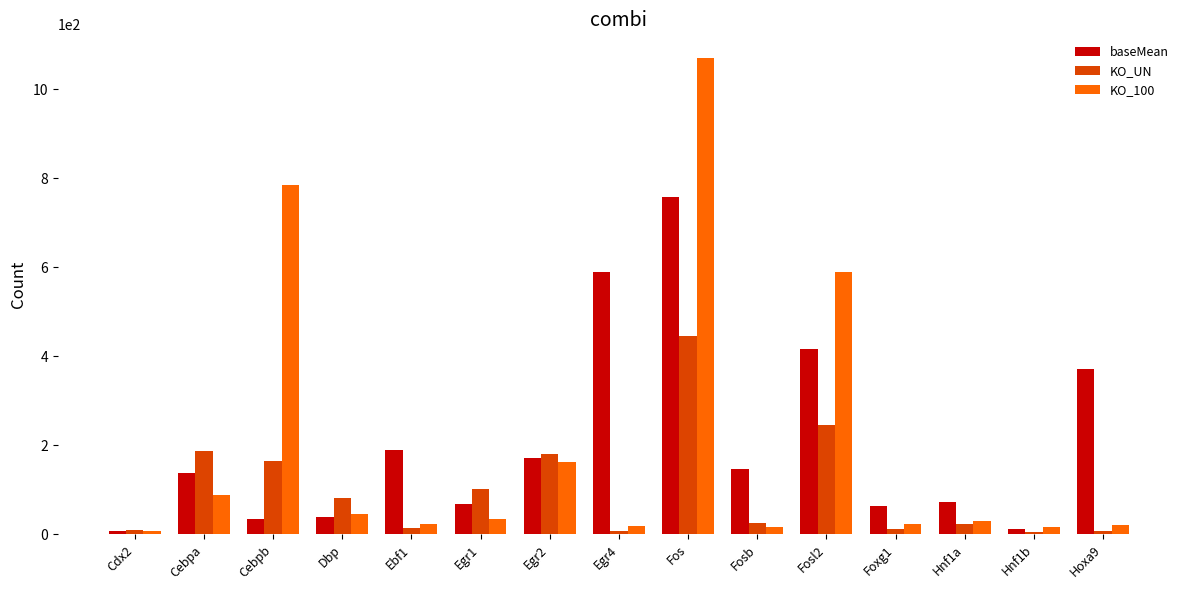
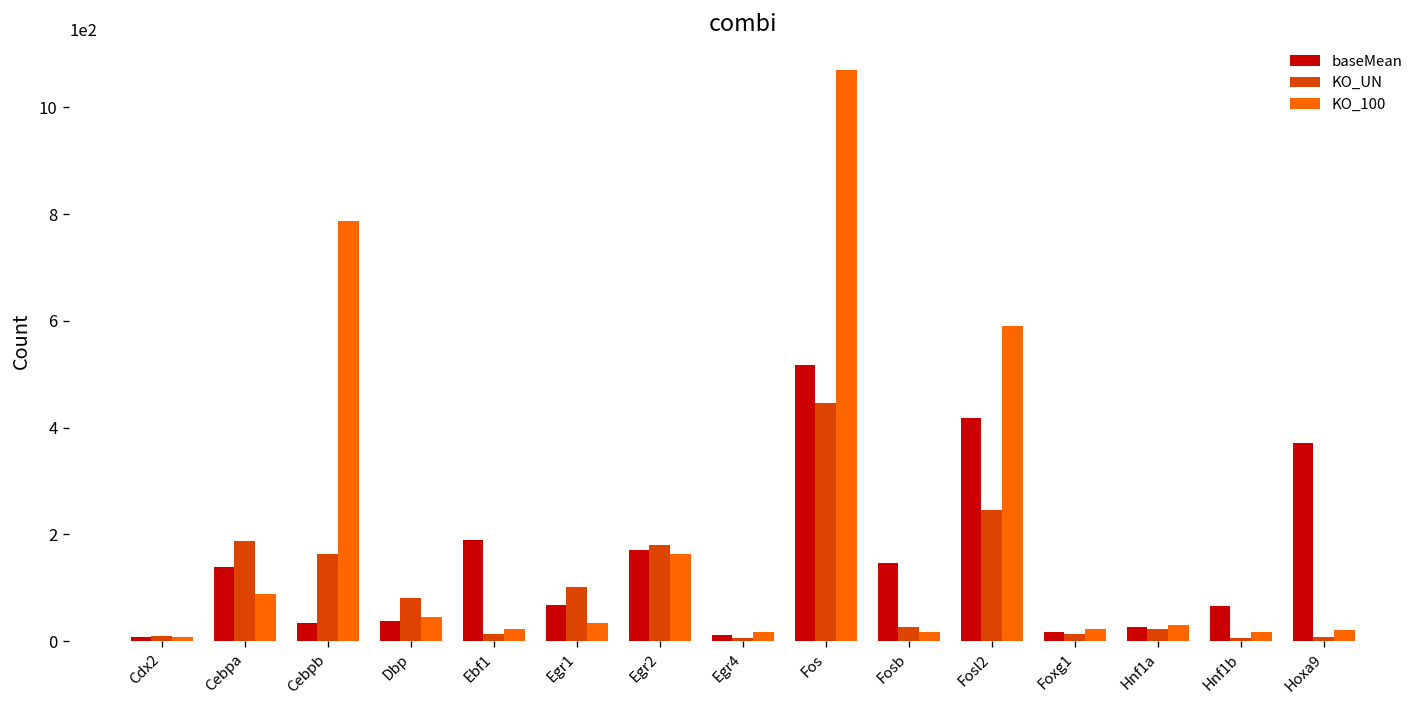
baseMean, Egr4: 590 -> 10
baseMean, Fos: 760 -> 520
baseMean, Foxg1: 60 -> 20
baseMean, Hnf1a: 70 -> 30
baseMean, Hnf1b: 10 -> 70
